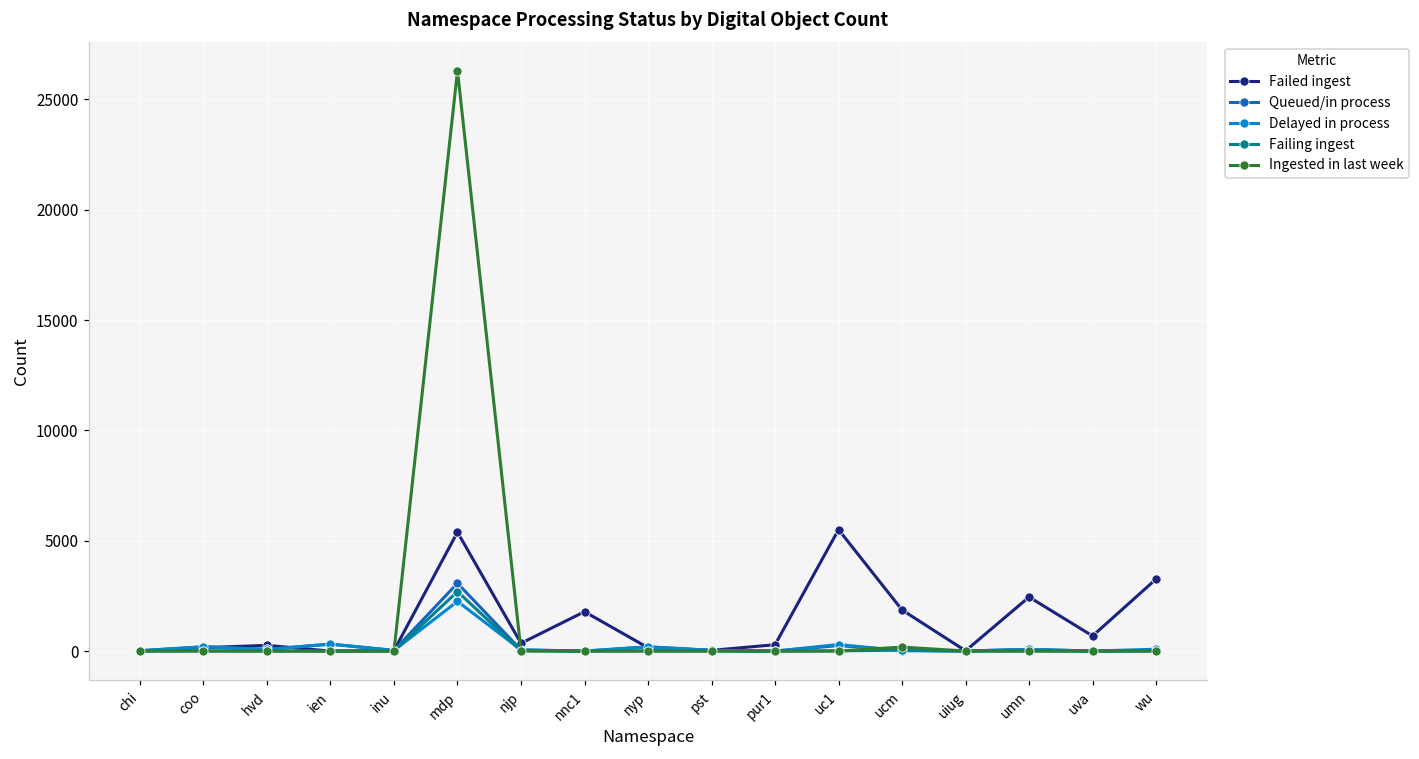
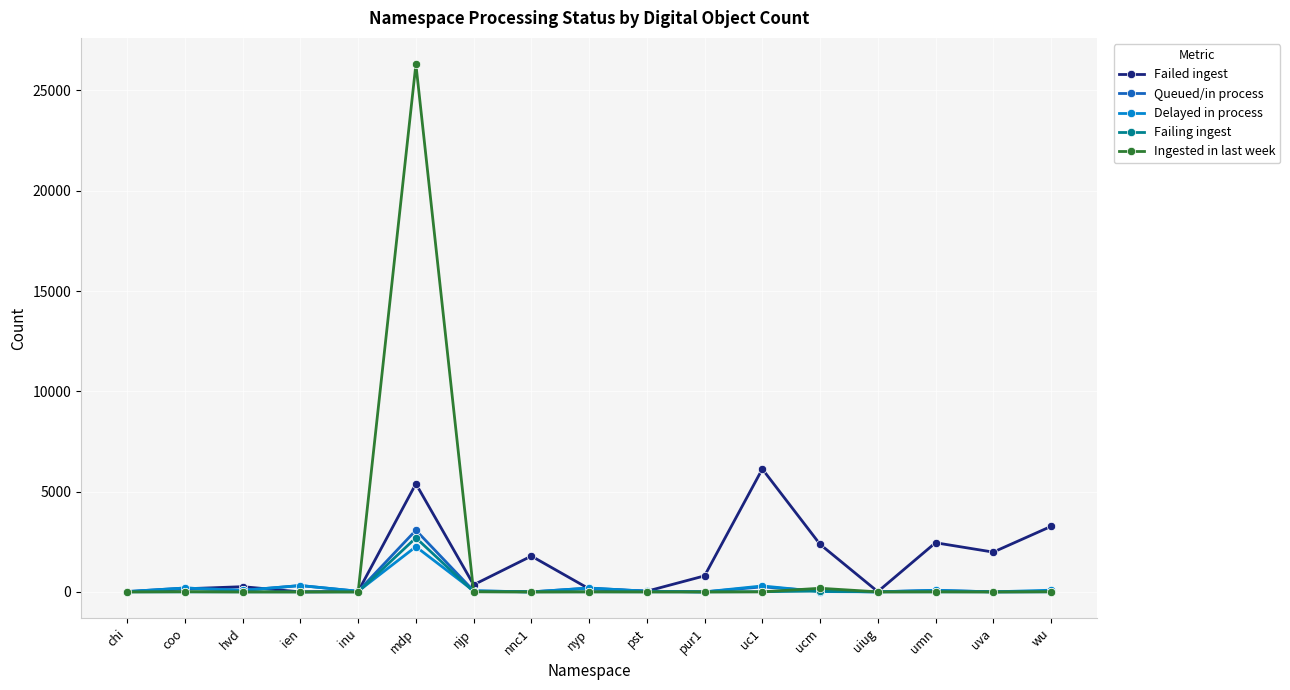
Failed ingest, pur1: 300 -> 800
Failed ingest, uc1: 5500 -> 6100
Failed ingest, ucm: 1900 -> 2400
Failed ingest, uva: 700 -> 2000
